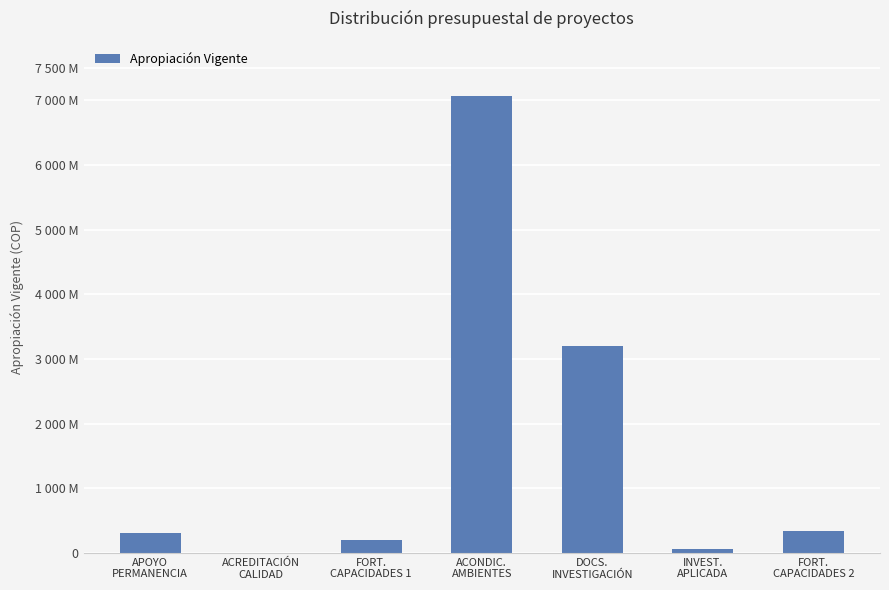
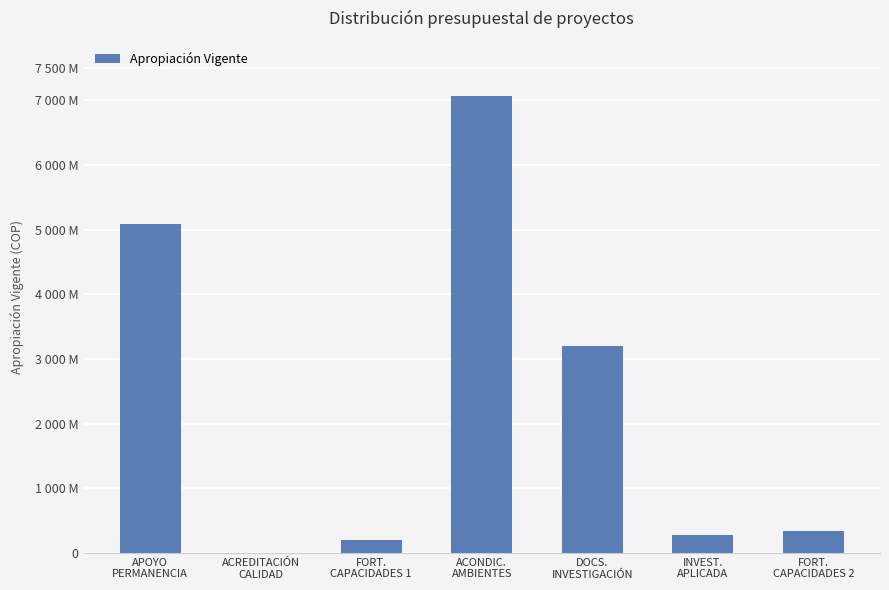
APOYO PERMANENCIA: 300000000 -> 5100000000
INVEST. APLICADA: 100000000 -> 300000000
